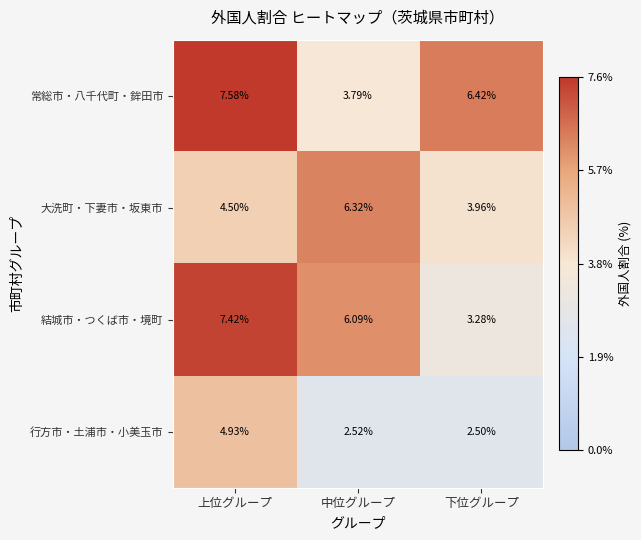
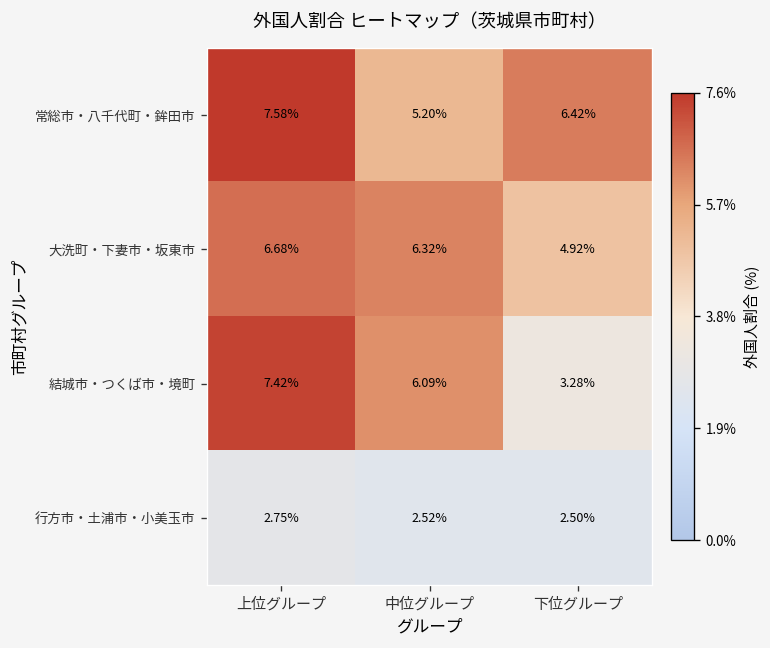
常総市・八千代町・鉾田市, 中位グループ: 3.79% -> 5.20%
大洗町・下妻市・坂東市, 上位グループ: 4.50% -> 6.68%
大洗町・下妻市・坂東市, 下位グループ: 3.96% -> 4.92%
行方市・土浦市・小美玉市, 上位グループ: 4.93% -> 2.75%
